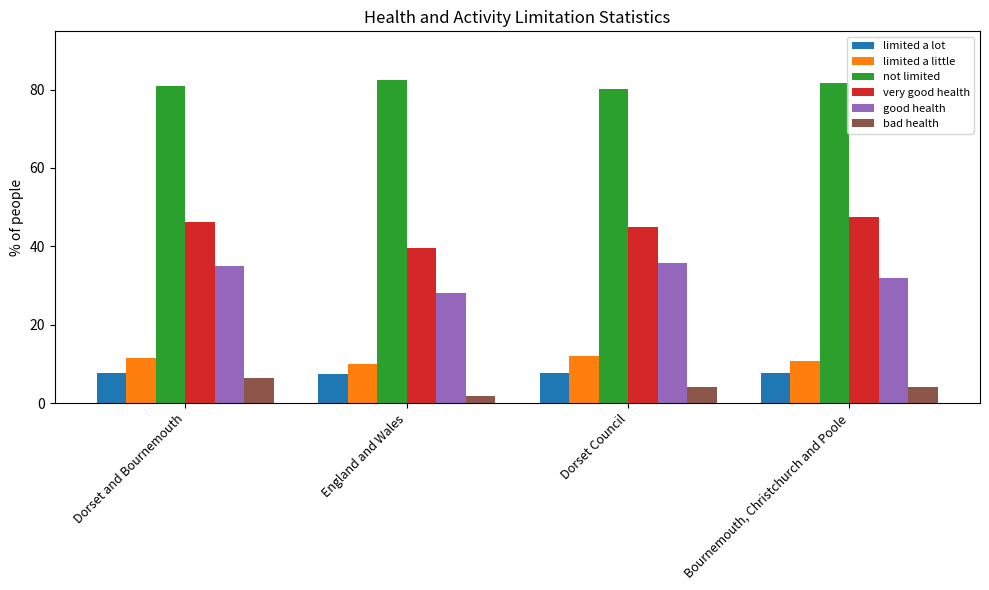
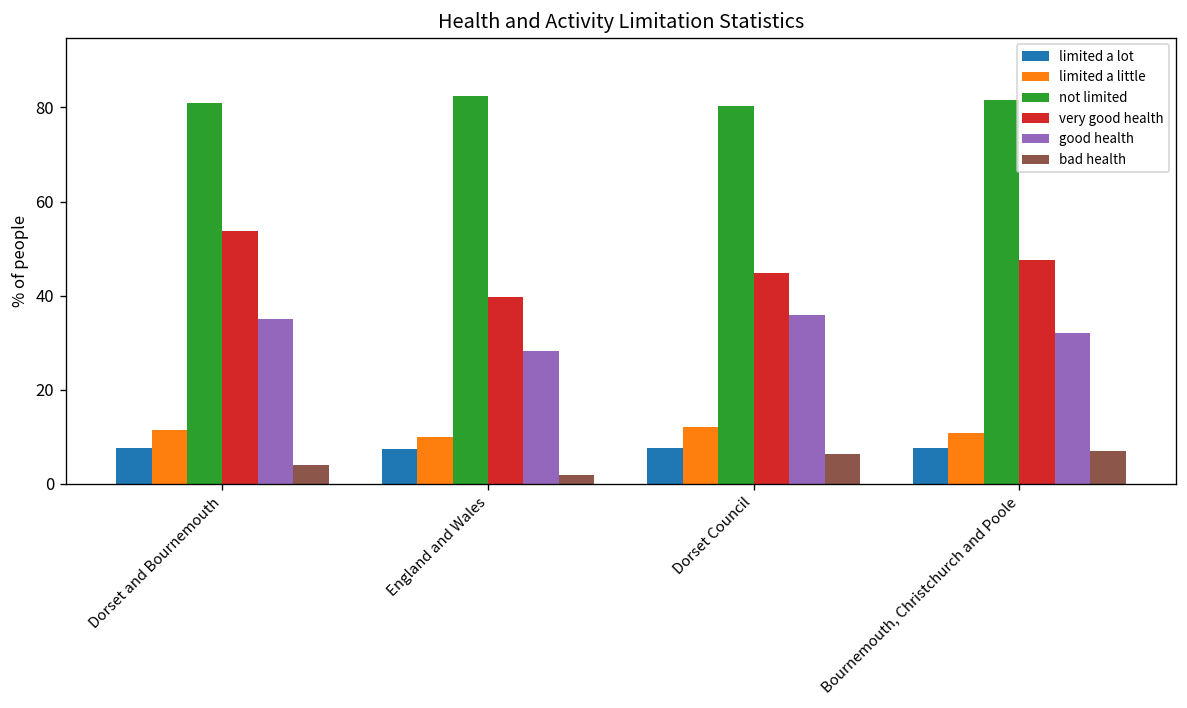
very good health, Dorset and Bournemouth: 46 -> 54
bad health, Dorset and Bournemouth: 6 -> 4
bad health, Dorset Council: 4 -> 6
bad health, Bournemouth, Christchurch and Poole: 4 -> 7
